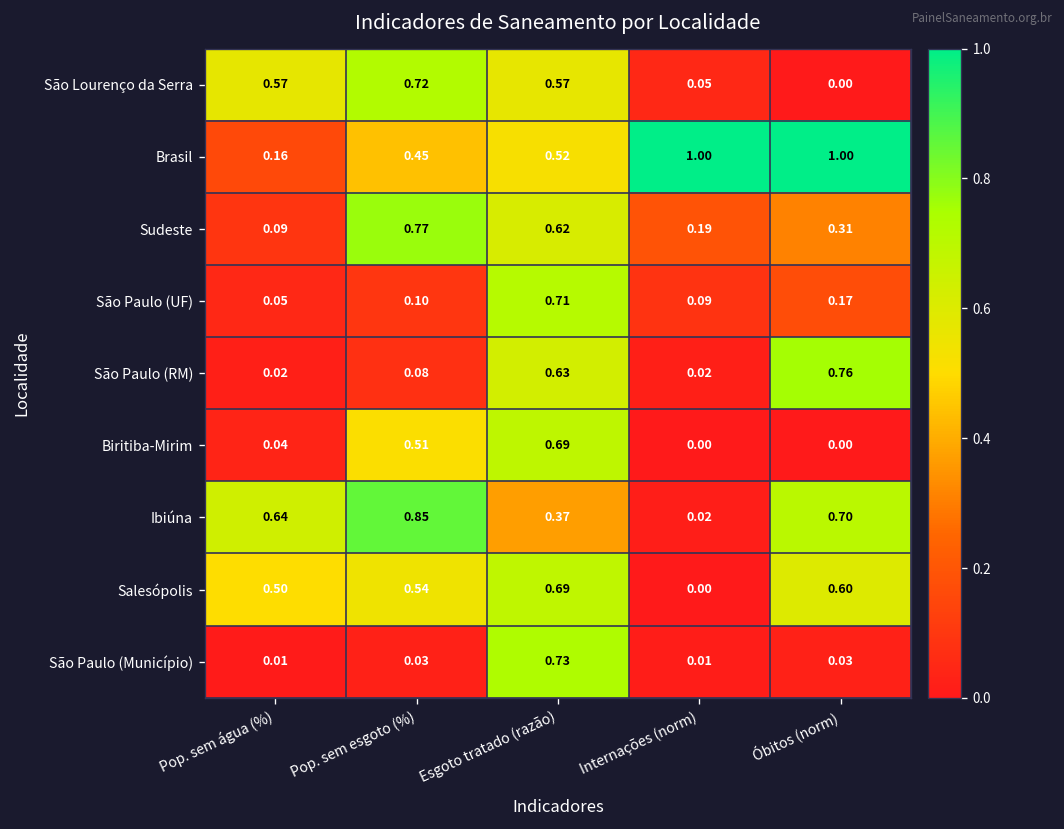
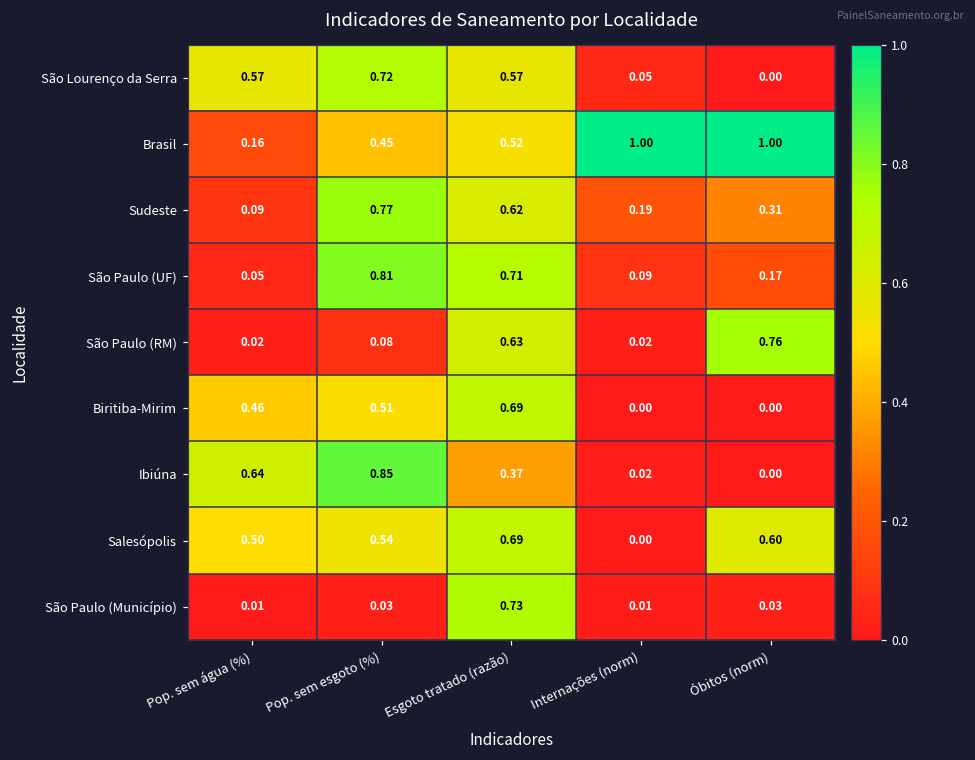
São Paulo (UF), Pop. sem esgoto (%): 0.10 -> 0.81
Biritiba-Mirim, Pop. sem água (%): 0.04 -> 0.46
Ibiúna, Óbitos (norm): 0.70 -> 0.00
